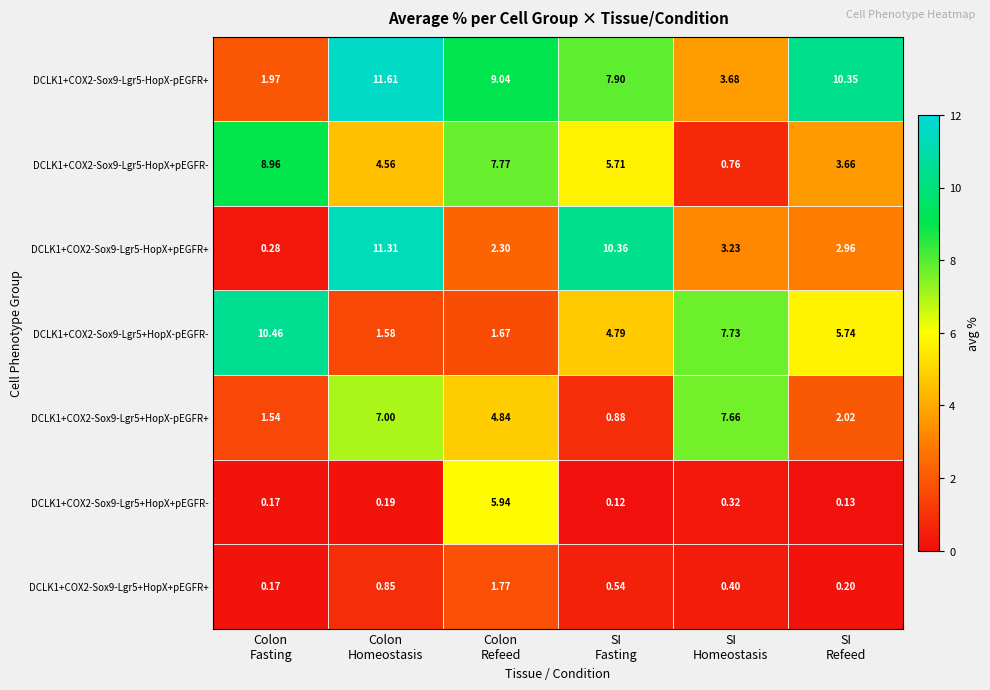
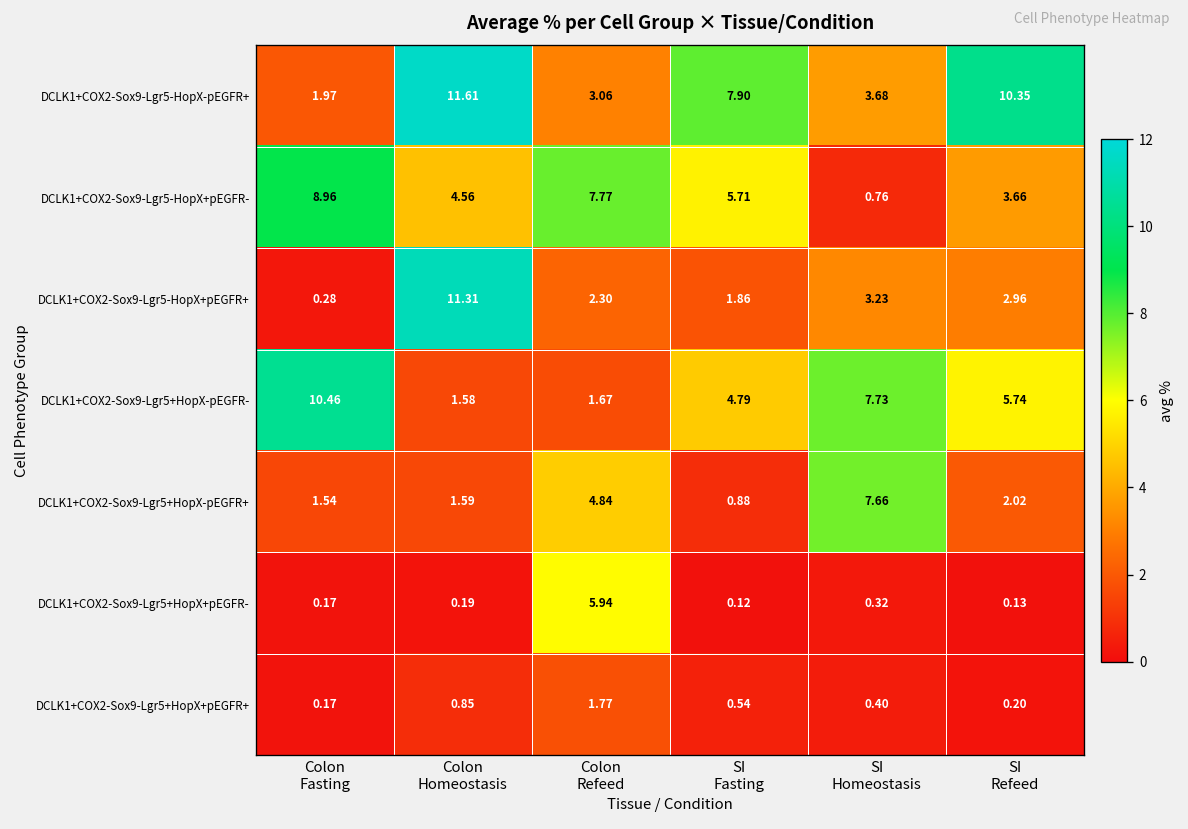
DCLK1+COX2-Sox9-Lgr5-HopX-pEGFR+, Colon Refeed: 9.04 -> 3.06
DCLK1+COX2-Sox9-Lgr5-HopX+pEGFR+, SI Fasting: 10.36 -> 1.86
DCLK1+COX2-Sox9-Lgr5+HopX-pEGFR+, Colon Homeostasis: 7.00 -> 1.59
